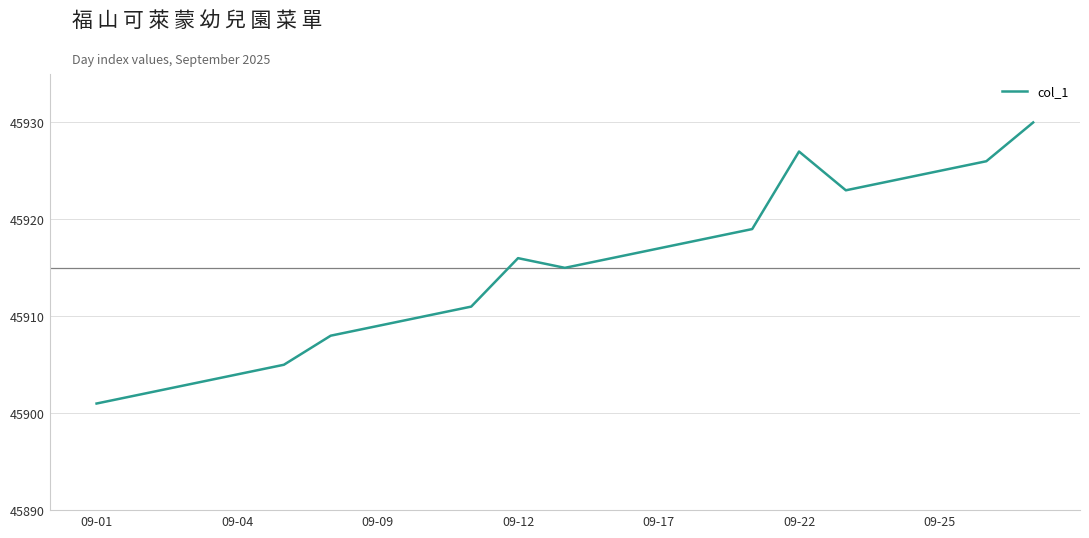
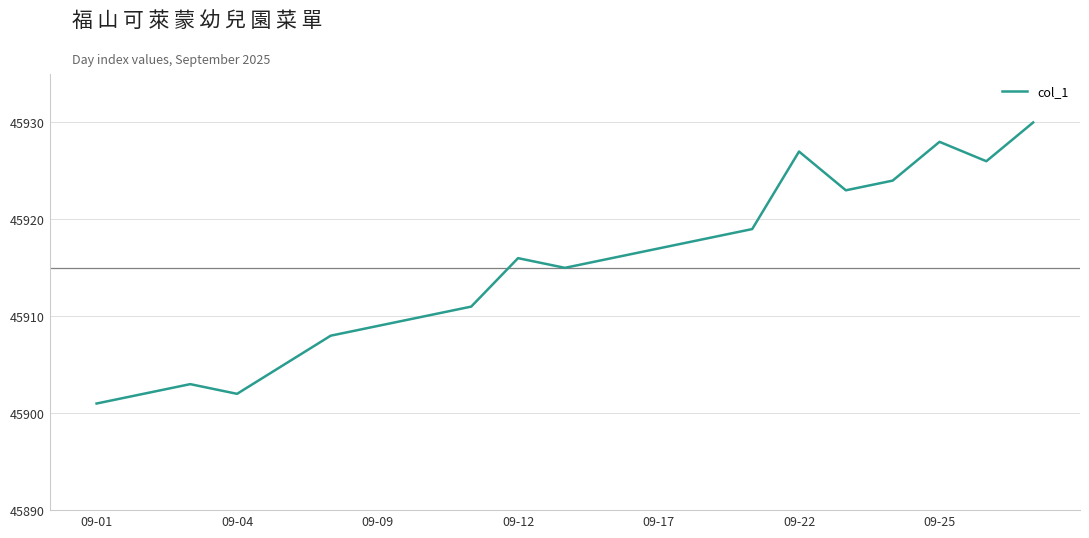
09-04: 45904 -> 45902
09-25: 45925 -> 45928
